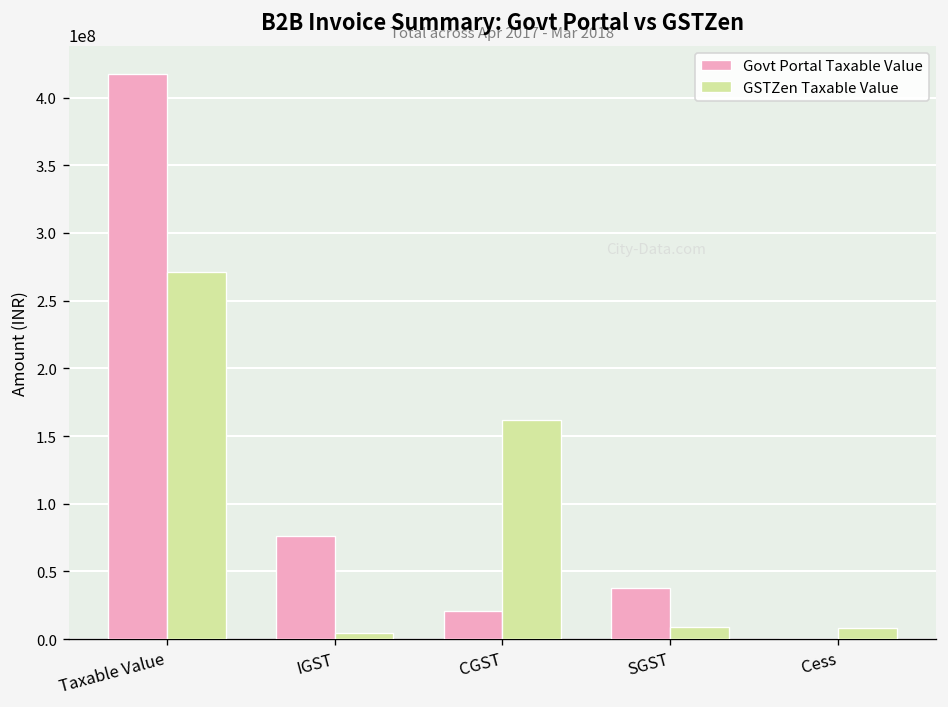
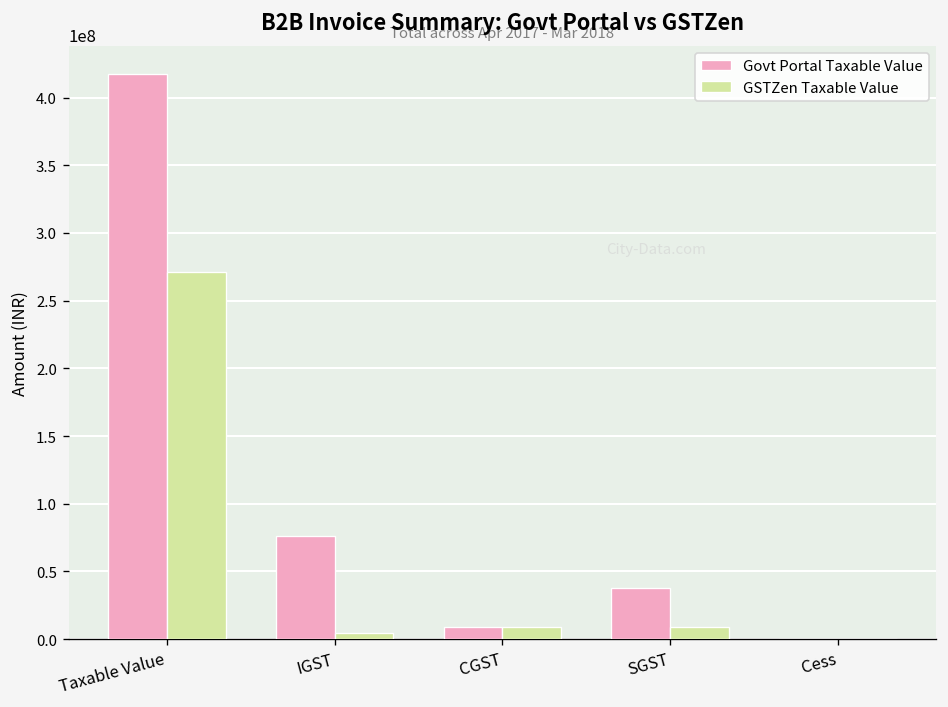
Govt Portal Taxable Value, CGST: 21000000 -> 9000000
GSTZen Taxable Value, CGST: 162000000 -> 9000000
GSTZen Taxable Value, Cess: 9000000 -> 0
